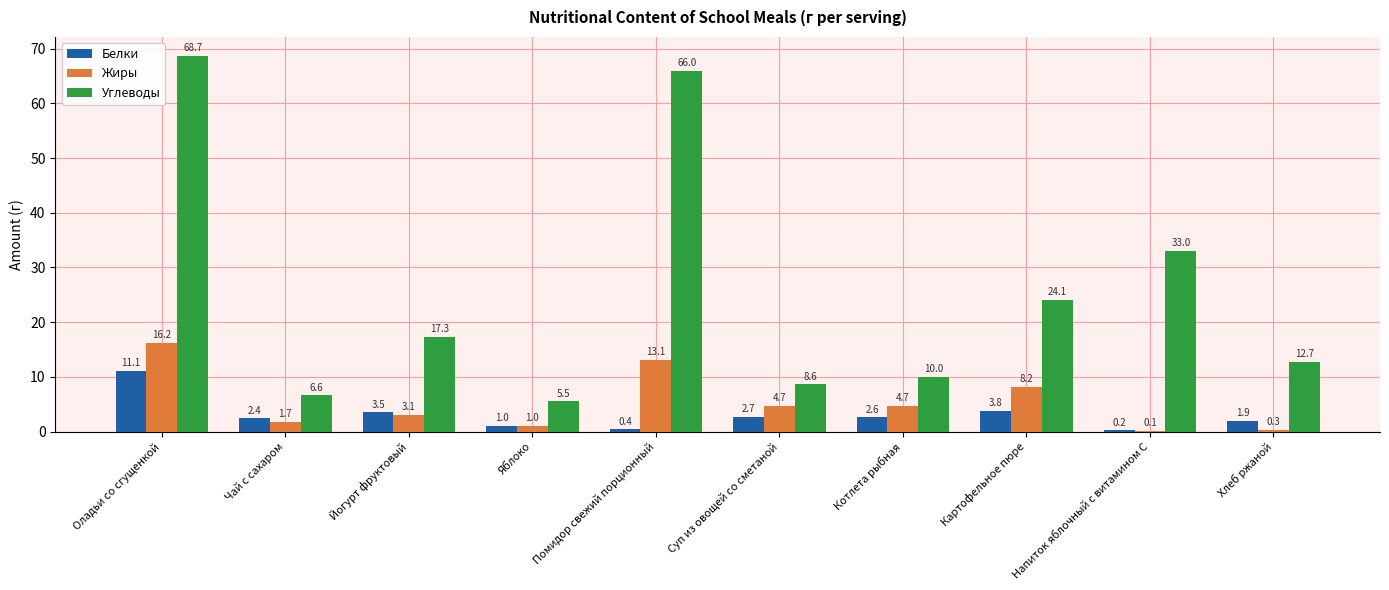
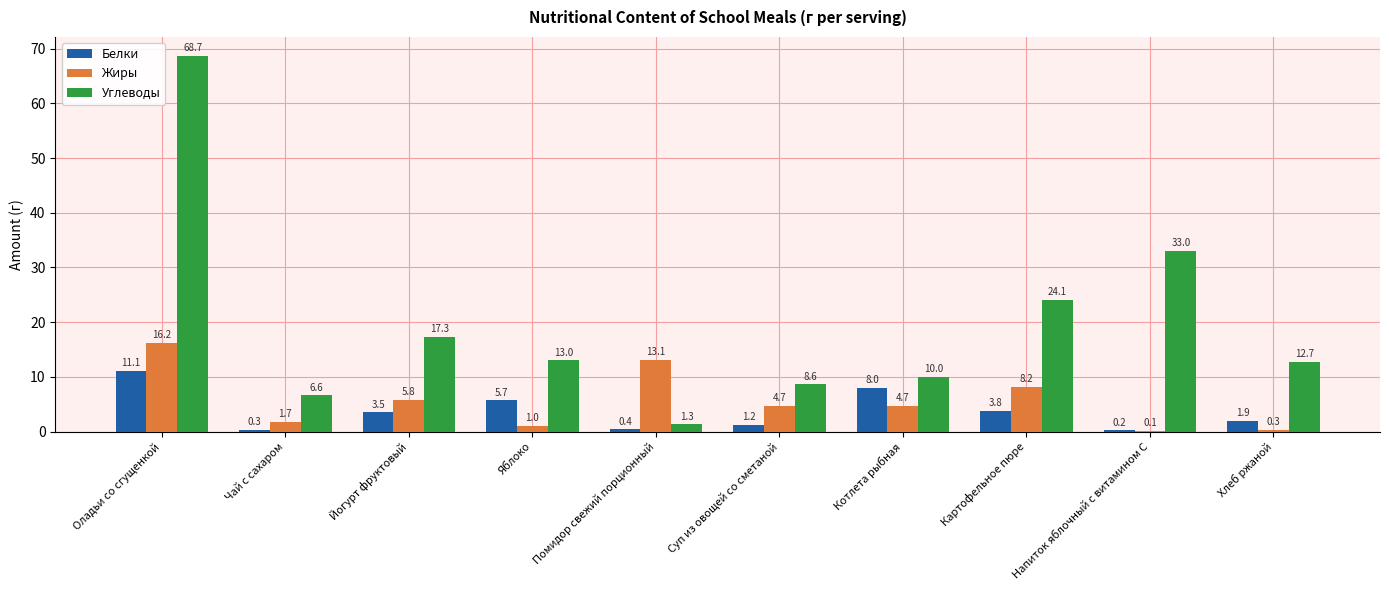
Белки, Чай с сахаром: 2.4 -> 0.3
Жиры, Йогурт фруктовый: 3.1 -> 5.8
Белки, Яблоко: 1.0 -> 5.7
Углеводы, Яблоко: 5.5 -> 13.0
Углеводы, Помидор свежий порционный: 66.0 -> 1.3
Белки, Суп из овощей со сметаной: 2.7 -> 1.2
Белки, Котлета рыбная: 2.6 -> 8.0
